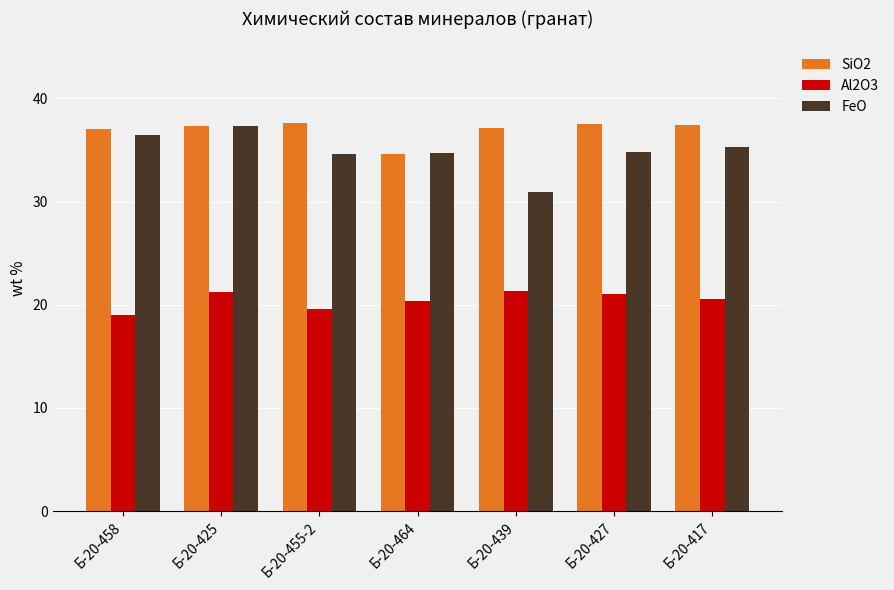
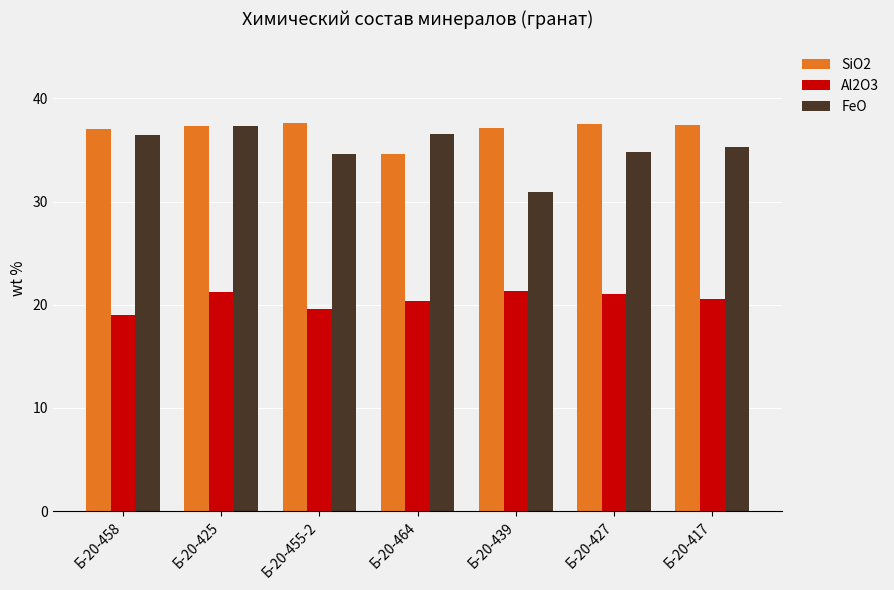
FeO, Б-20-464: 34.7 -> 36.5
